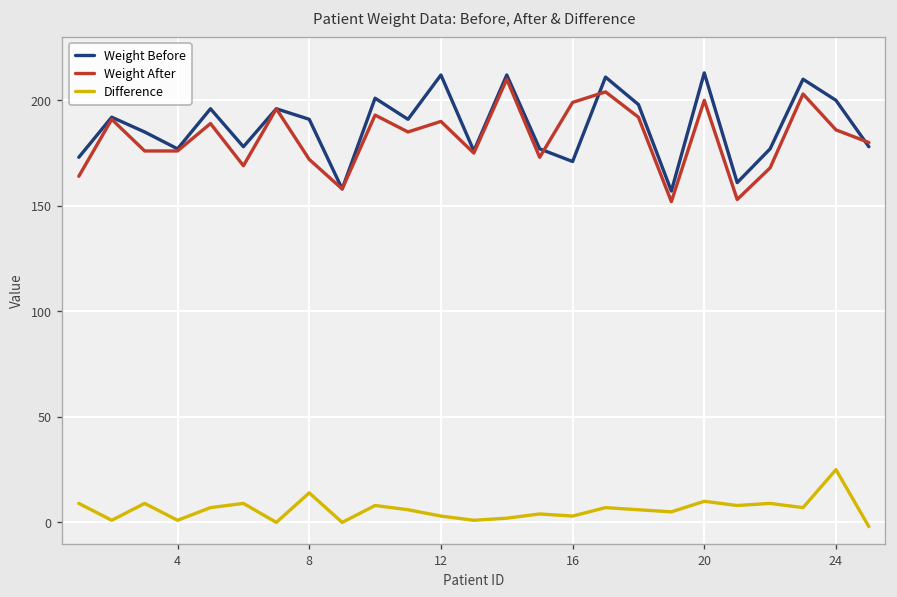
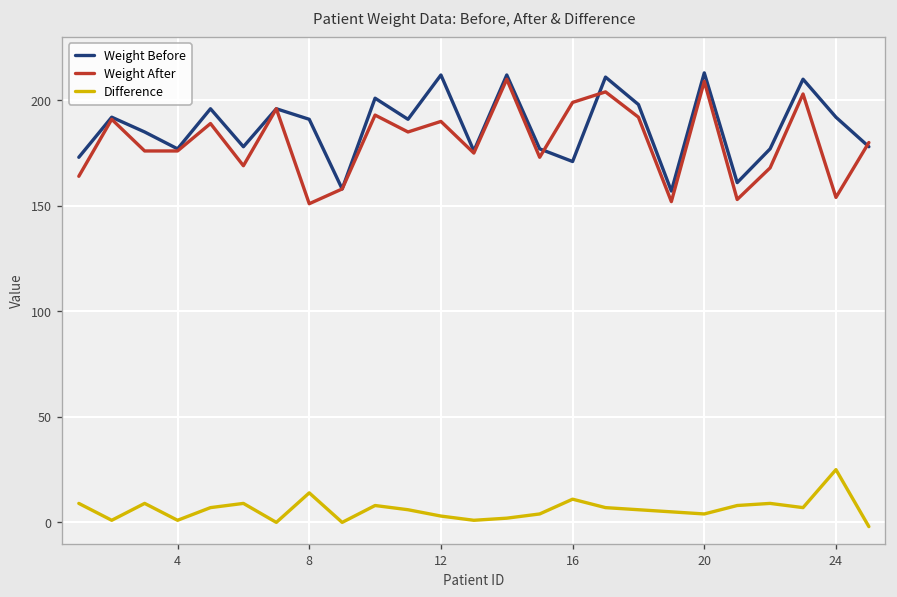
Weight After, 8: 172 -> 151
Difference, 16: 3 -> 11
Weight After, 20: 200 -> 209
Difference, 20: 10 -> 4
Weight Before, 24: 200 -> 192
Weight After, 24: 186 -> 154
